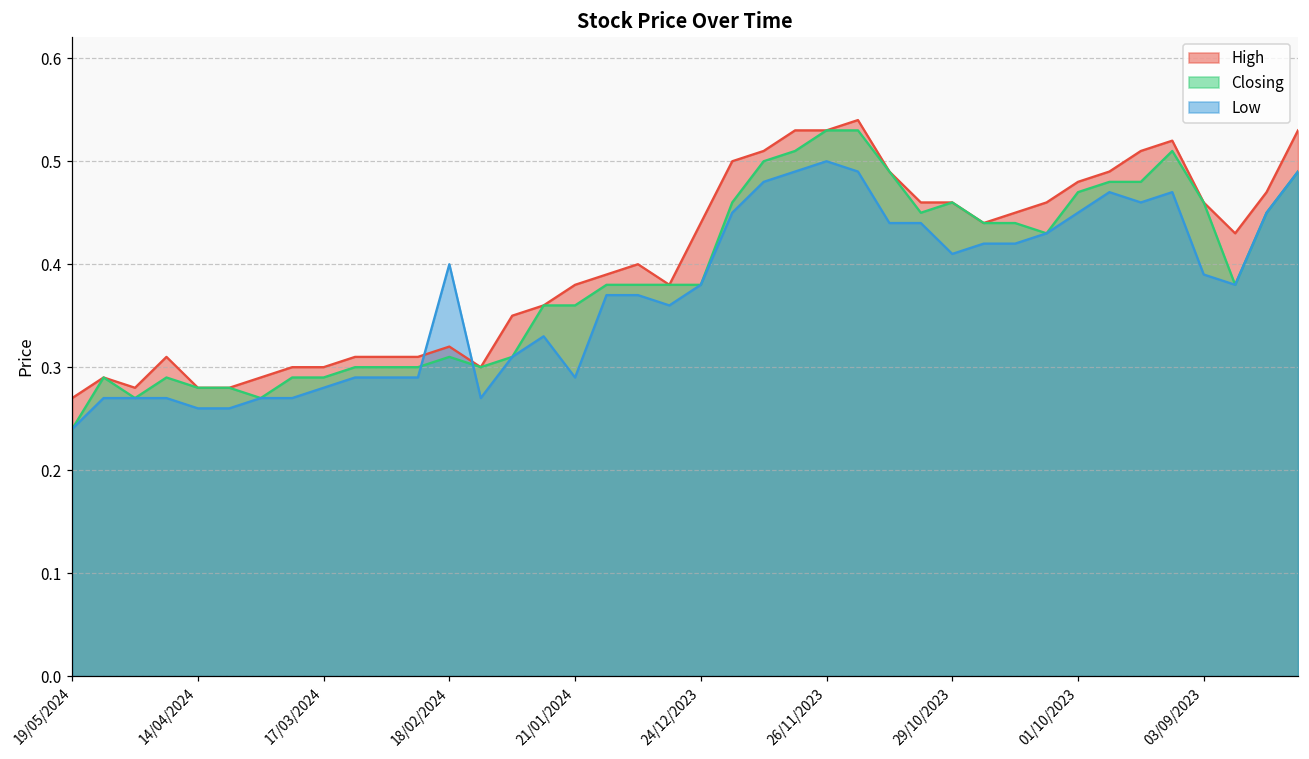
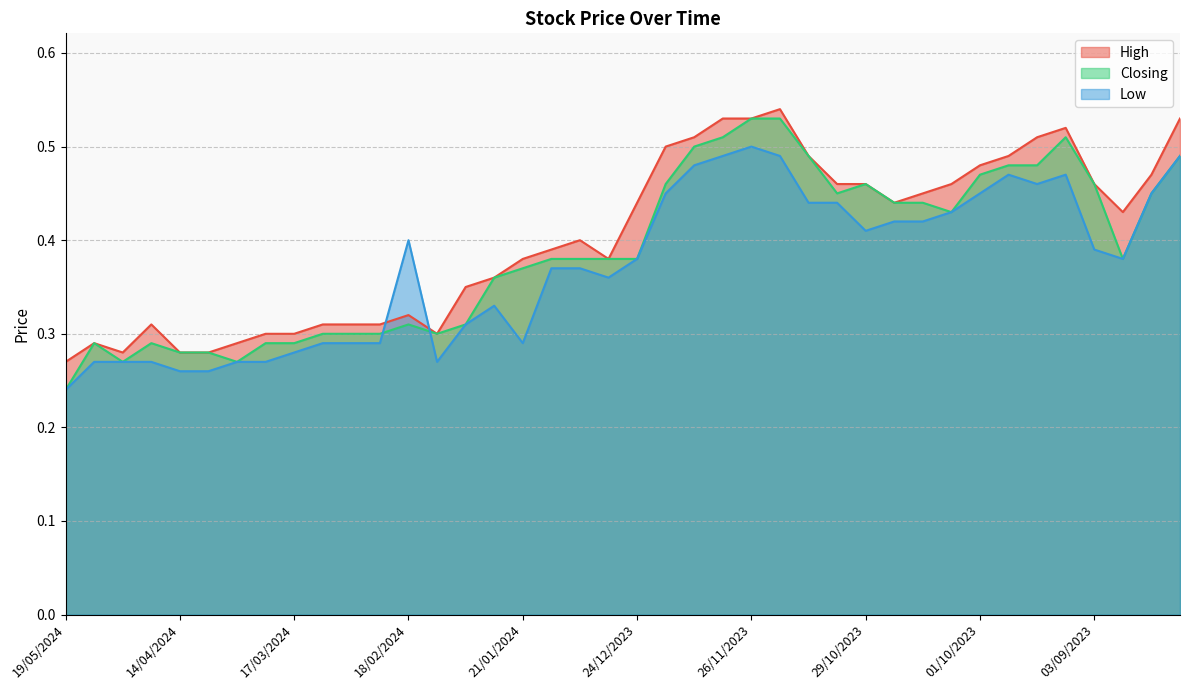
Closing, 21/01/2024: 0.36 -> 0.37
